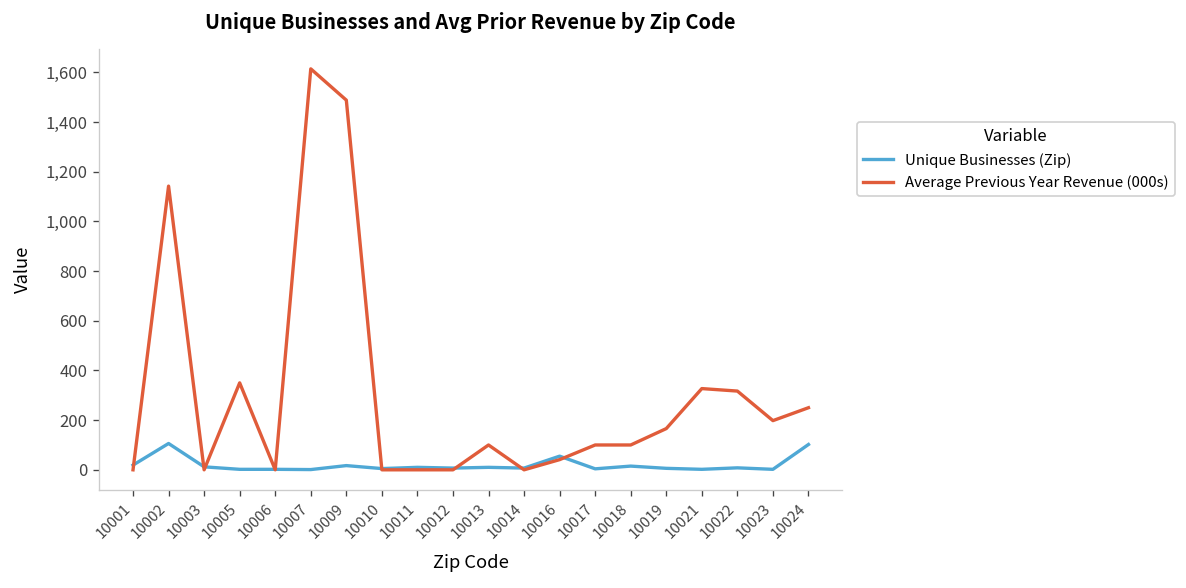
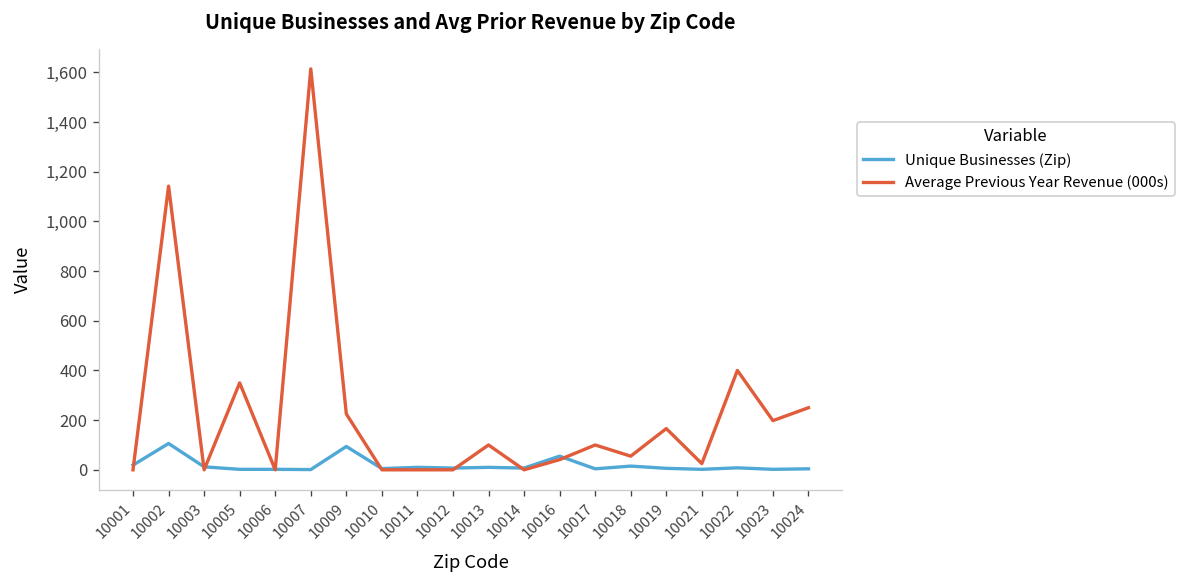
Unique Businesses (Zip), 10009: 20 -> 90
Average Previous Year Revenue (000s), 10009: 1,490 -> 230
Average Previous Year Revenue (000s), 10018: 100 -> 60
Average Previous Year Revenue (000s), 10021: 330 -> 30
Average Previous Year Revenue (000s), 10022: 320 -> 400
Unique Businesses (Zip), 10024: 100 -> 0
